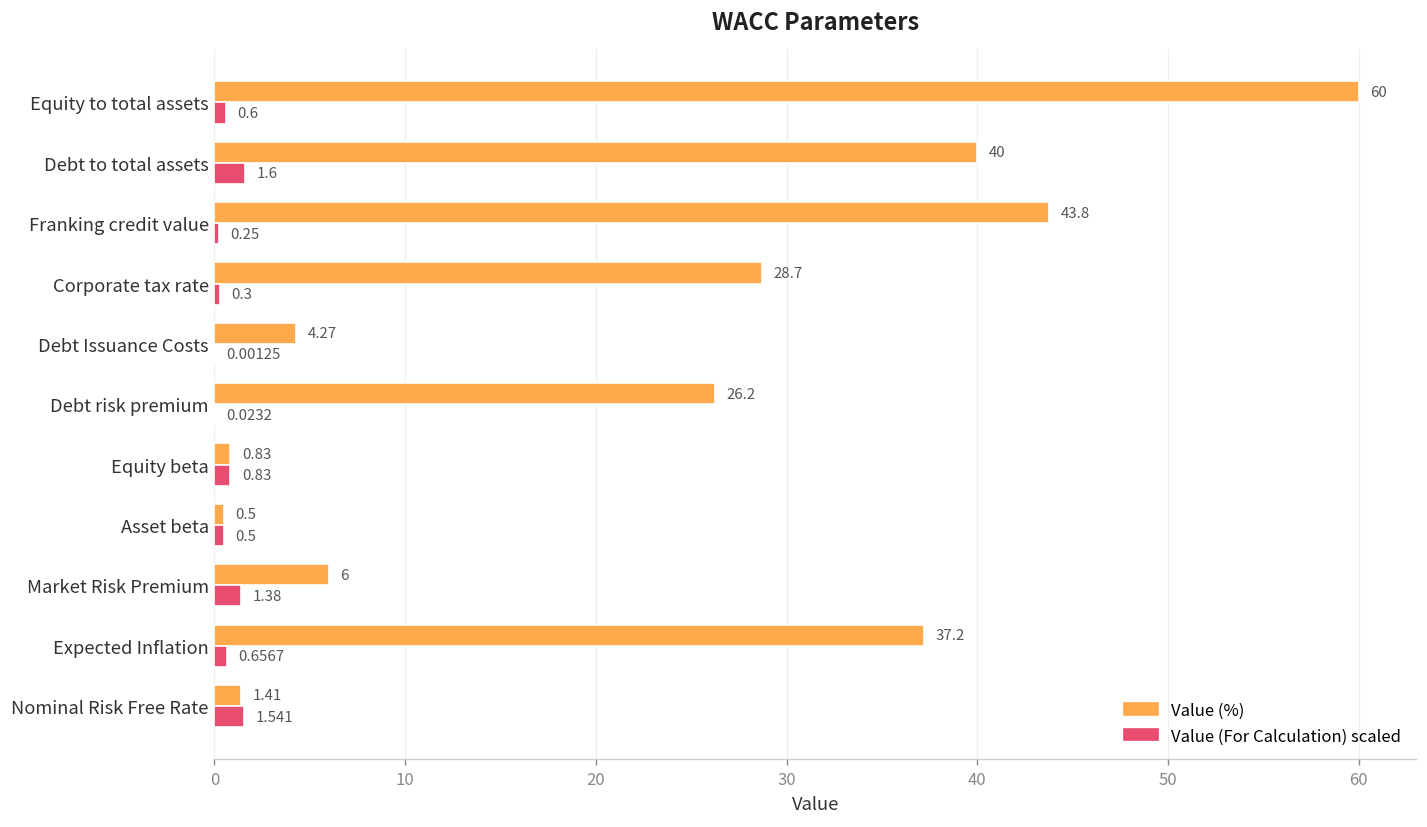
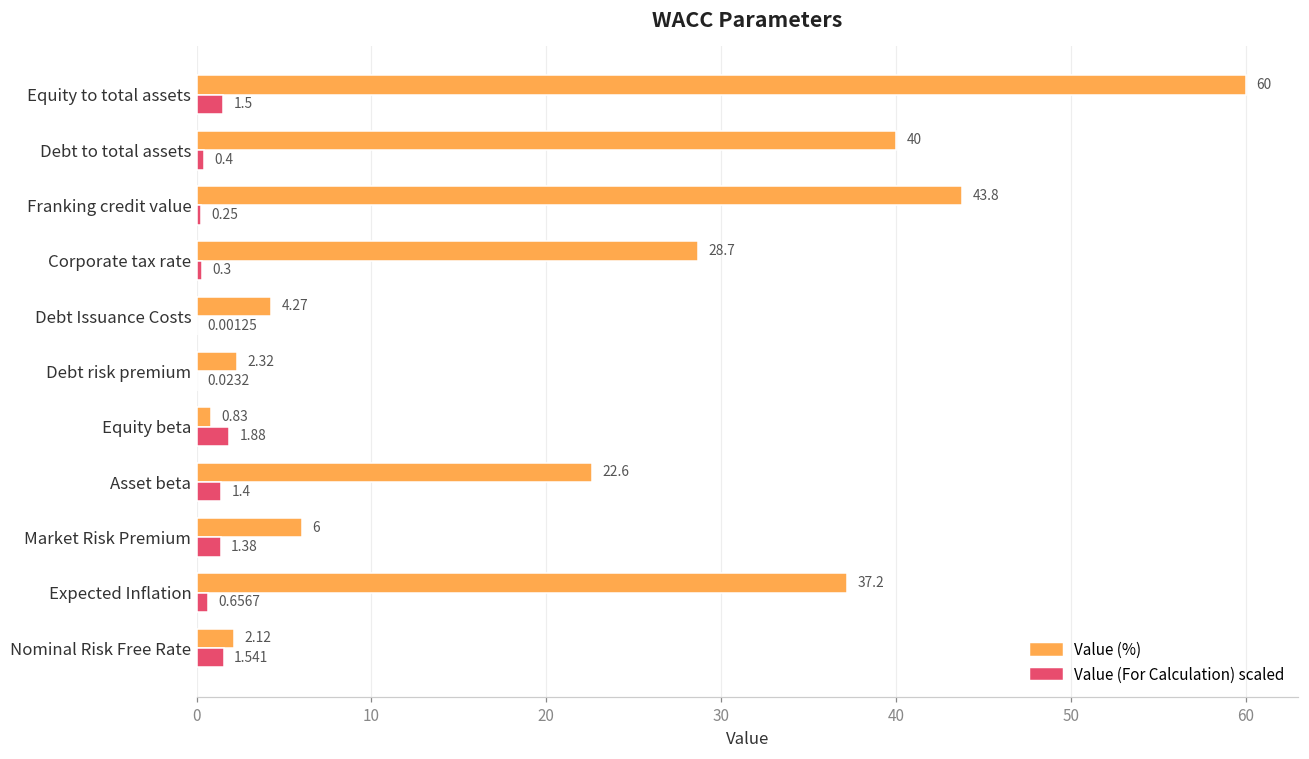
Value (For Calculation) scaled, Equity to total assets: 0.6 -> 1.5
Value (For Calculation) scaled, Debt to total assets: 1.6 -> 0.4
Value (%), Debt risk premium: 26.2 -> 2.32
Value (For Calculation) scaled, Equity beta: 0.83 -> 1.88
Value (%), Asset beta: 0.5 -> 22.6
Value (For Calculation) scaled, Asset beta: 0.5 -> 1.4
Value (%), Nominal Risk Free Rate: 1.41 -> 2.12
